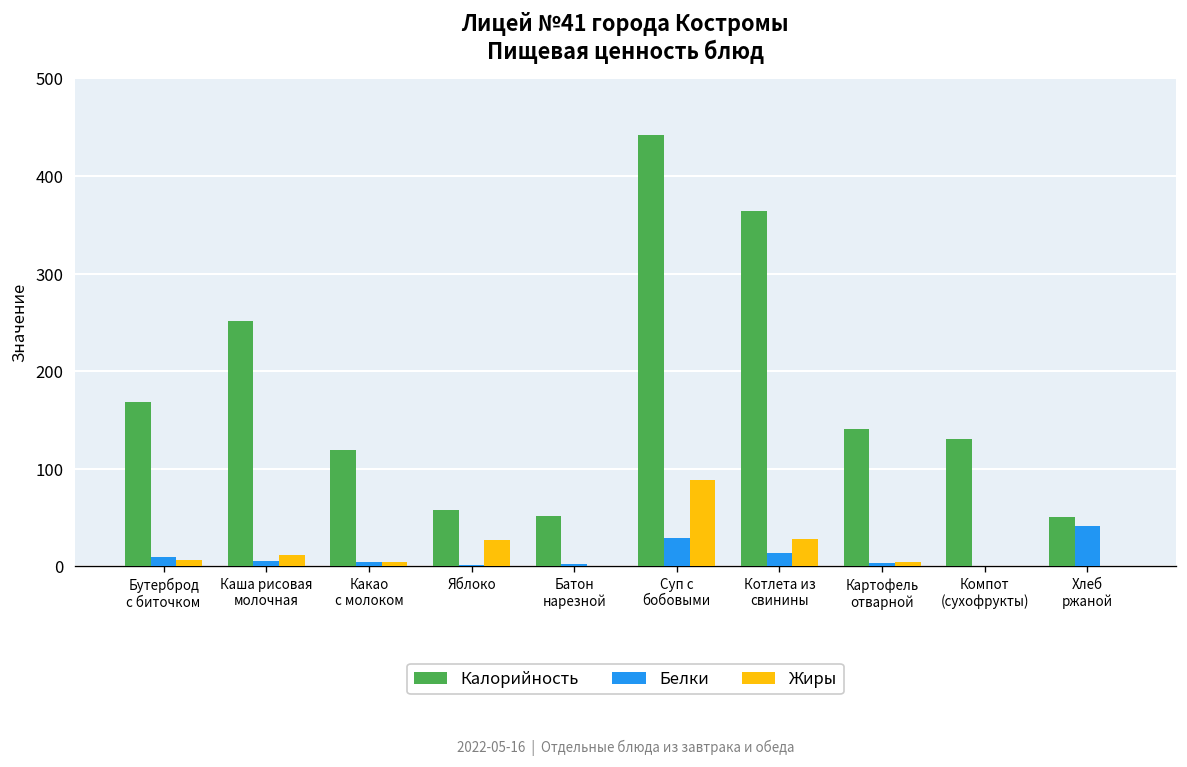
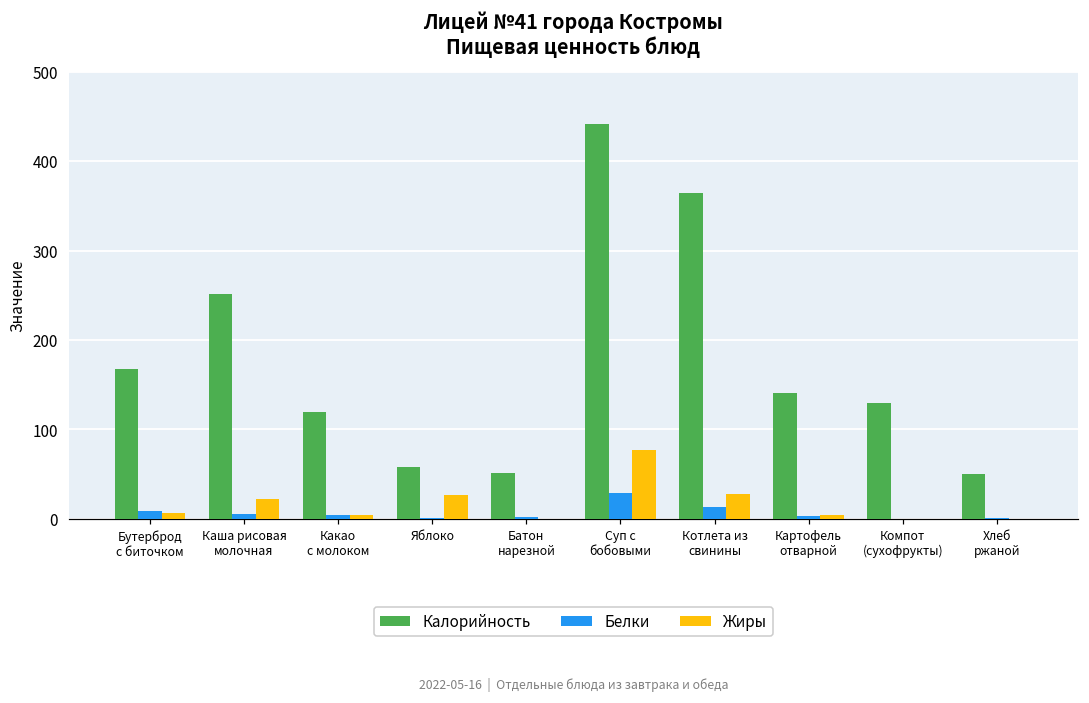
Жиры, Каша рисовая молочная: 10 -> 20
Жиры, Суп с бобовыми: 90 -> 80
Белки, Хлеб ржаной: 40 -> 0
